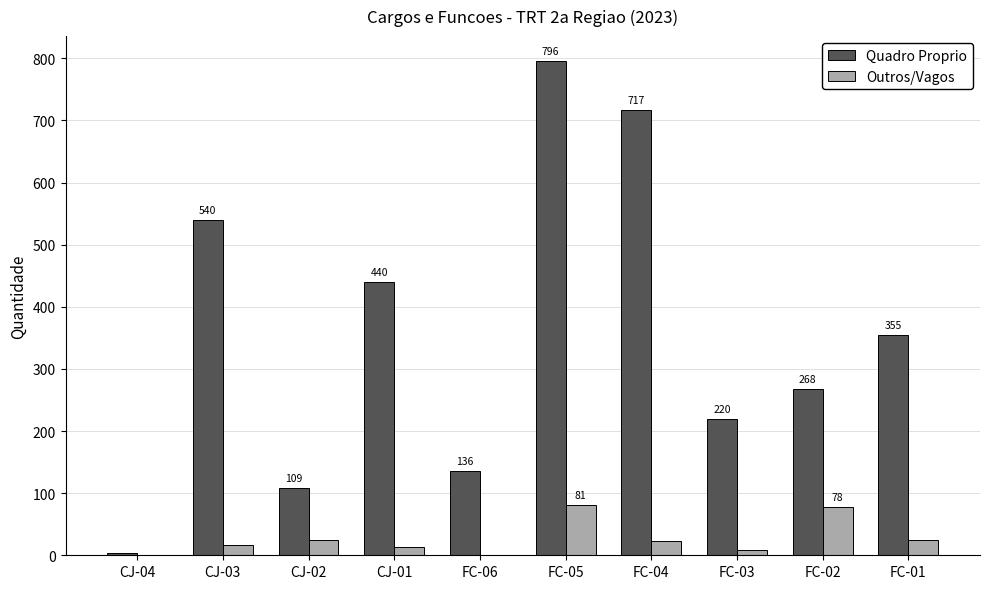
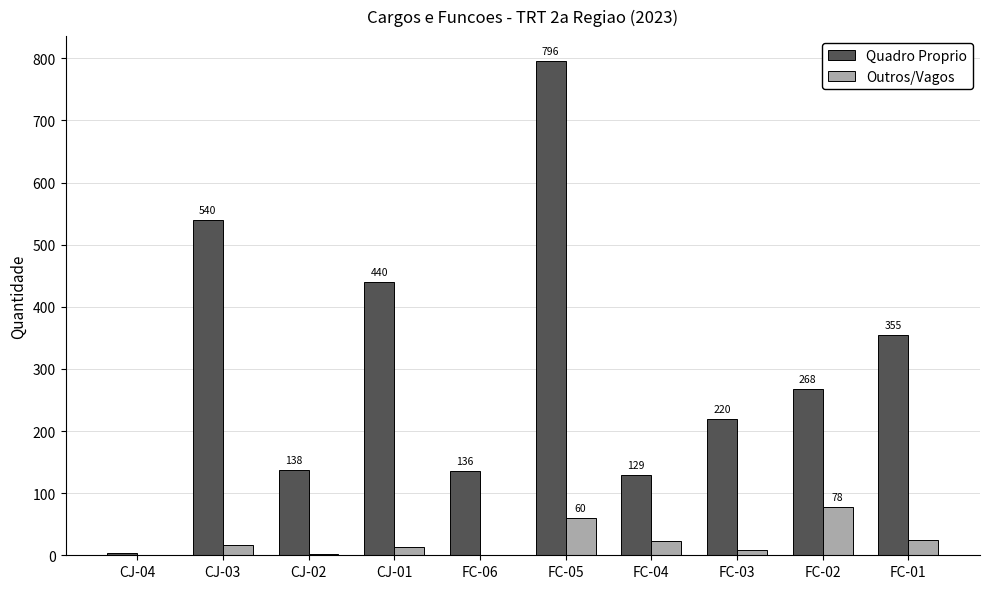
Quadro Proprio, CJ-02: 109 -> 138
Outros/Vagos, CJ-02: 20 -> 0
Outros/Vagos, FC-05: 81 -> 60
Quadro Proprio, FC-04: 717 -> 129
